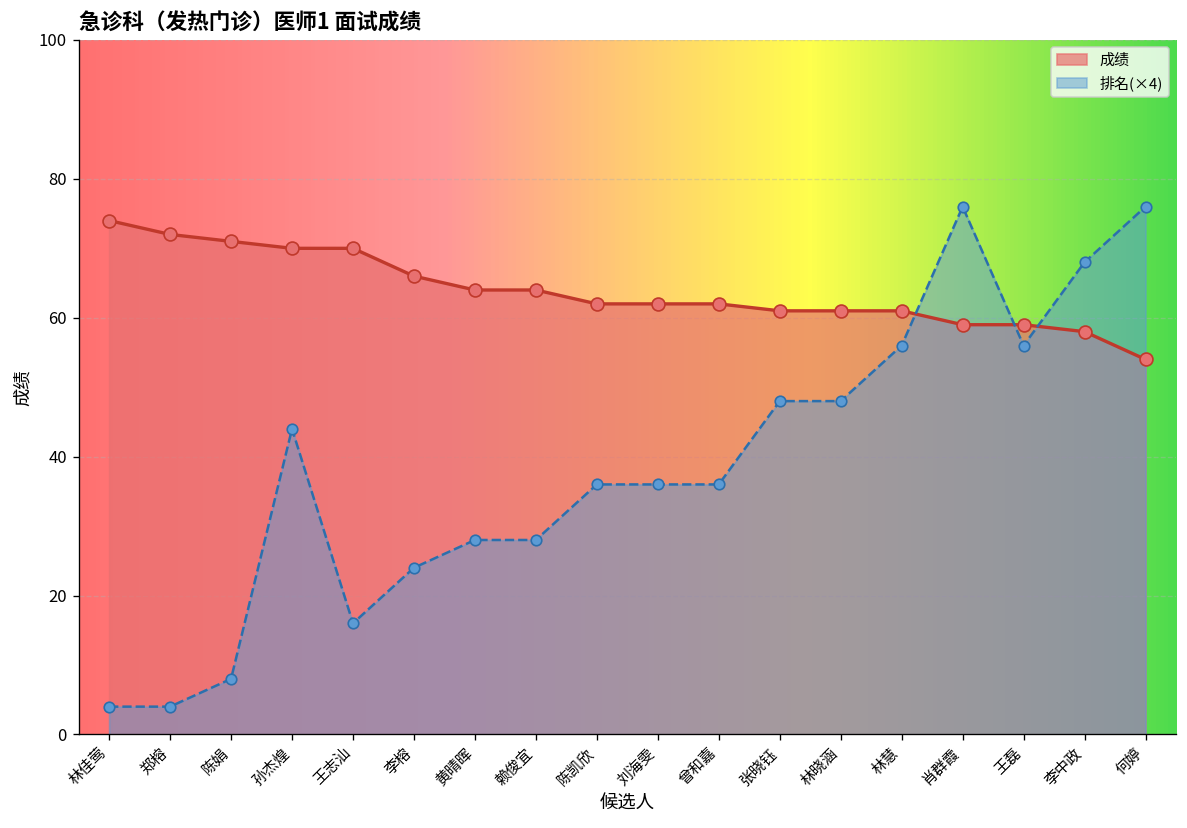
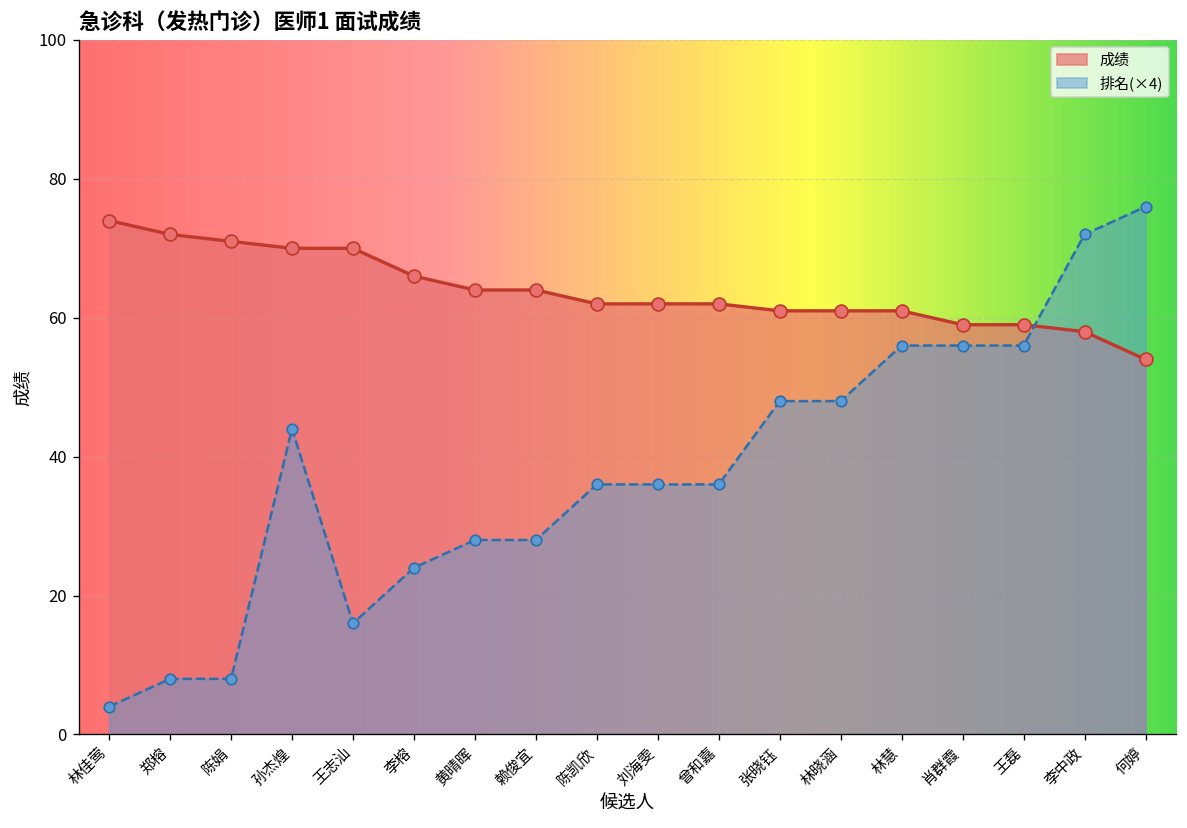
排名(×4), 郑榕: 4 -> 8
排名(×4), 肖群霞: 76 -> 56
排名(×4), 李中政: 68 -> 72
